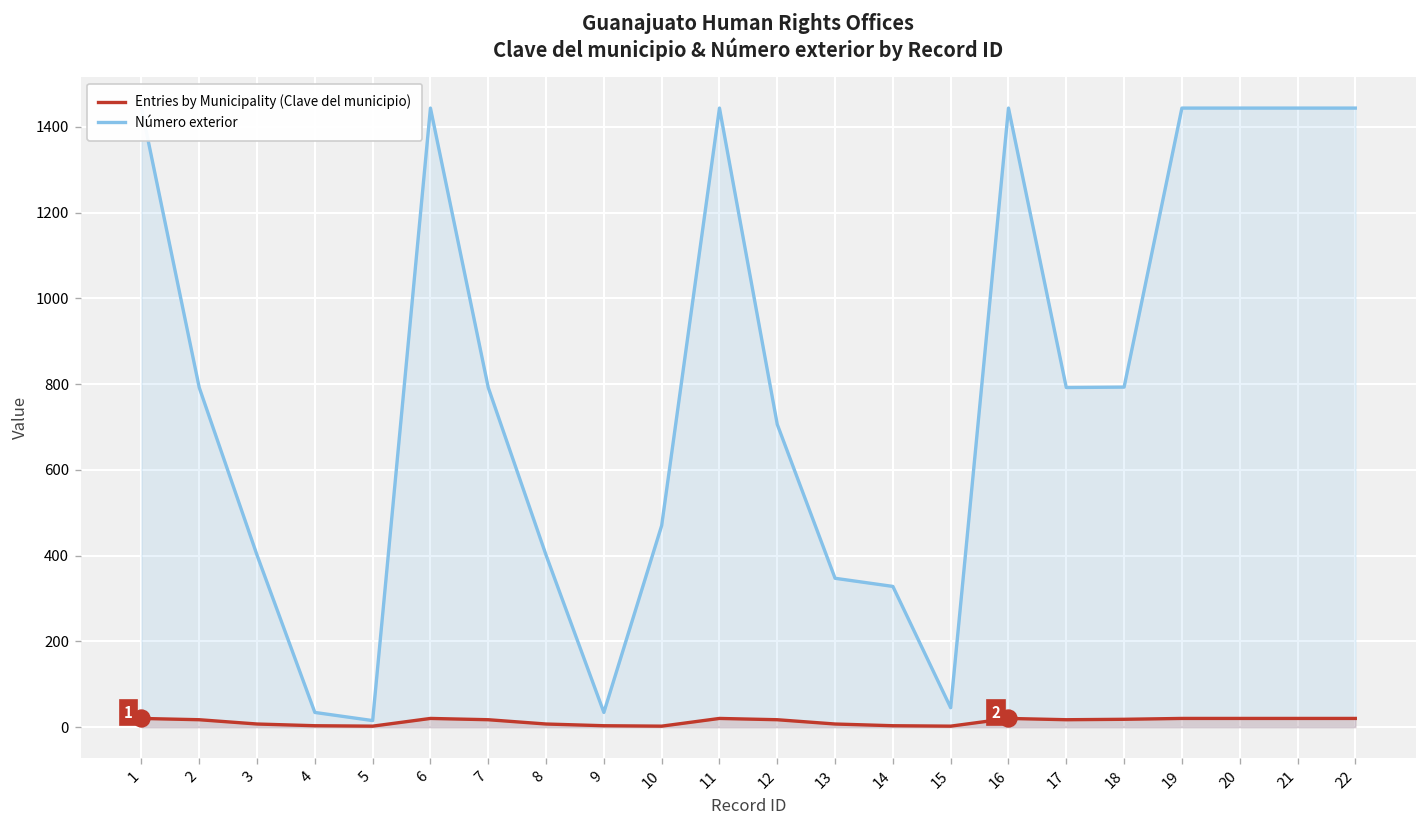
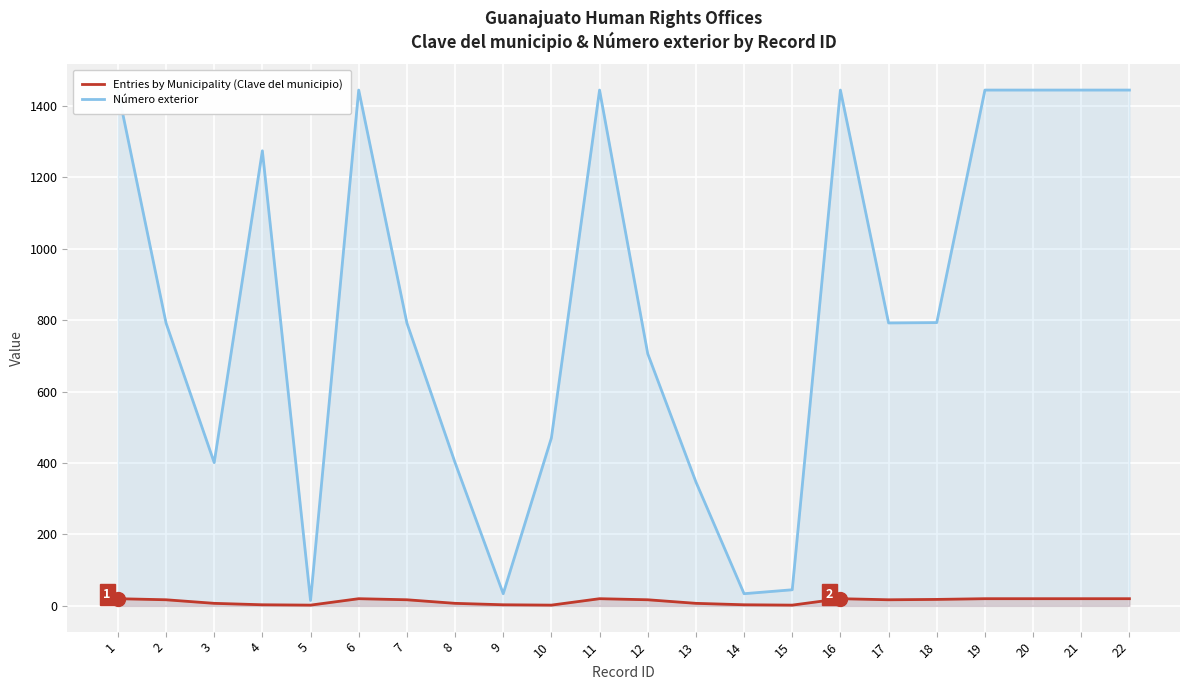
Número exterior, 4: 30 -> 1270
Número exterior, 14: 330 -> 30
